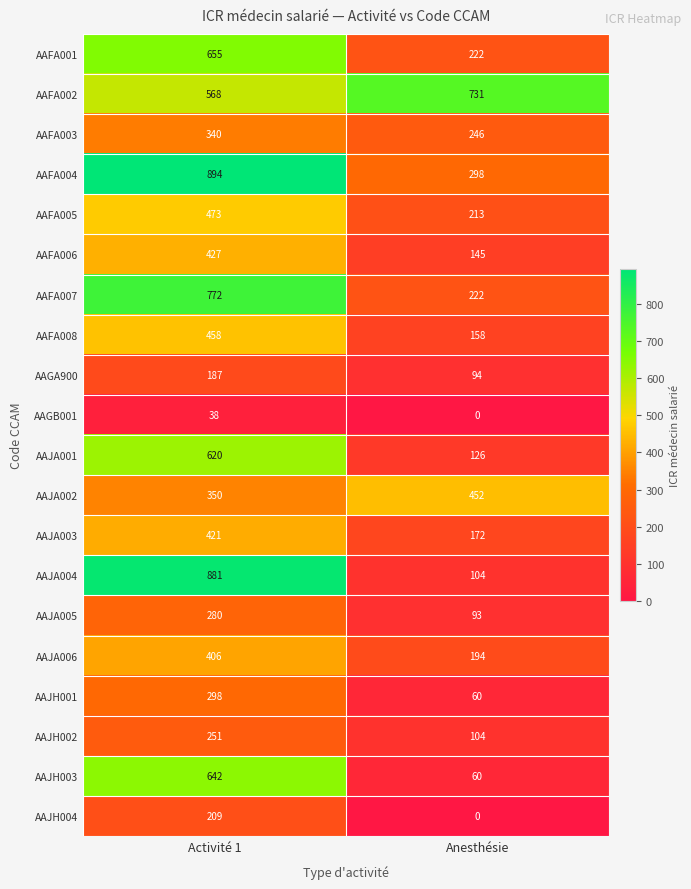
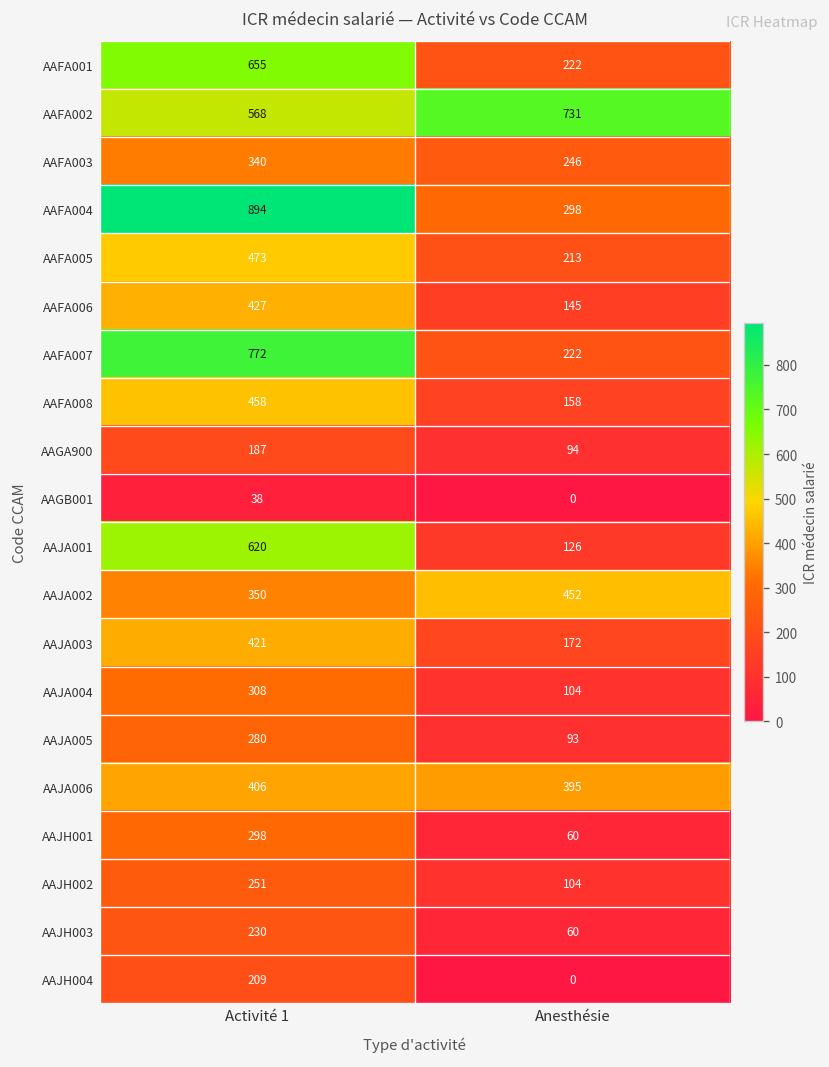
AAJA004, Activité 1: 881 -> 308
AAJA006, Anesthésie: 194 -> 395
AAJH003, Activité 1: 642 -> 230
